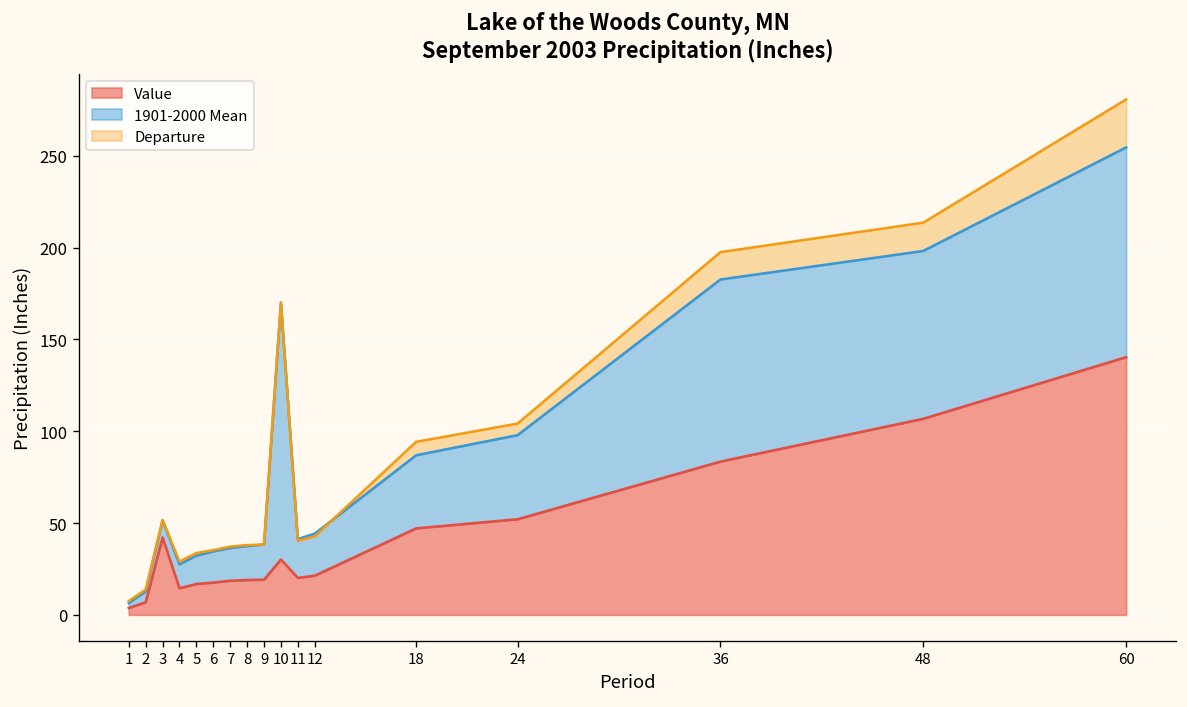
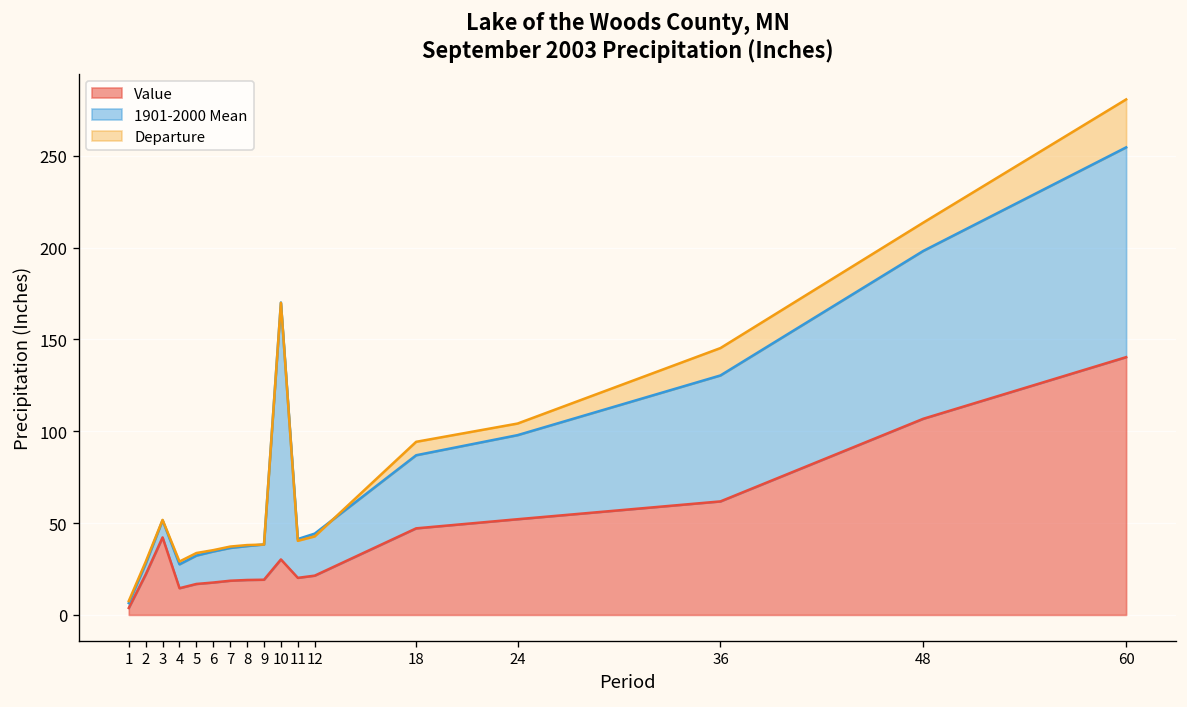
Value, 2: 7 -> 22
Value, 36: 83 -> 62
1901-2000 Mean, 36: 99 -> 69
